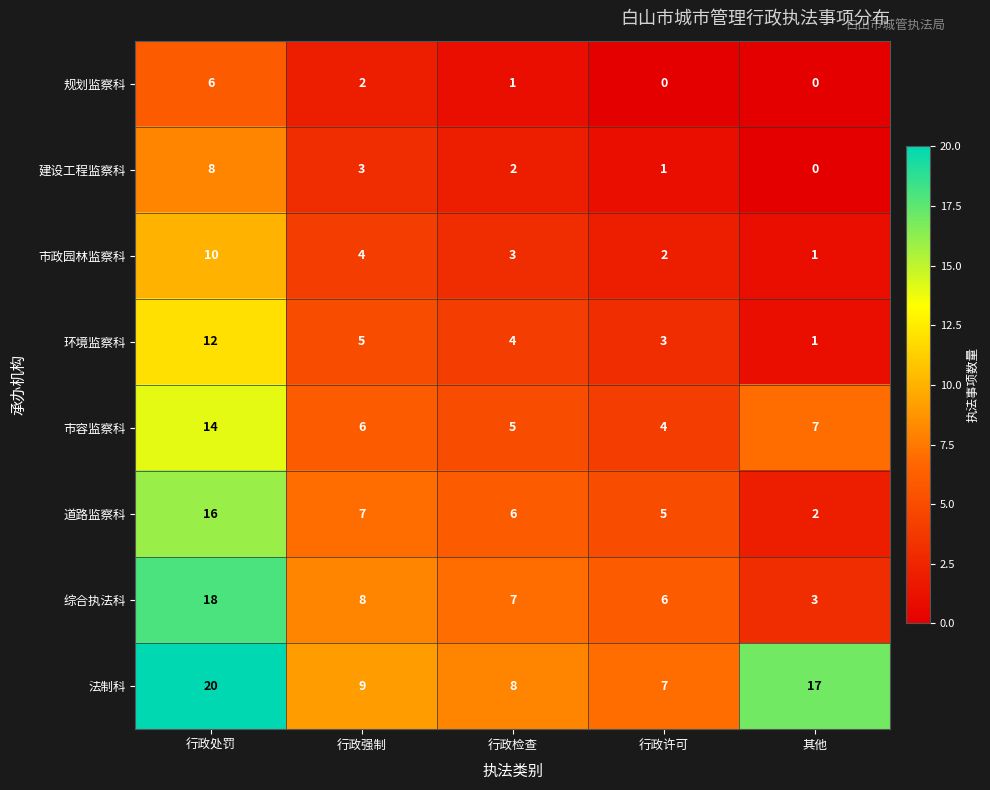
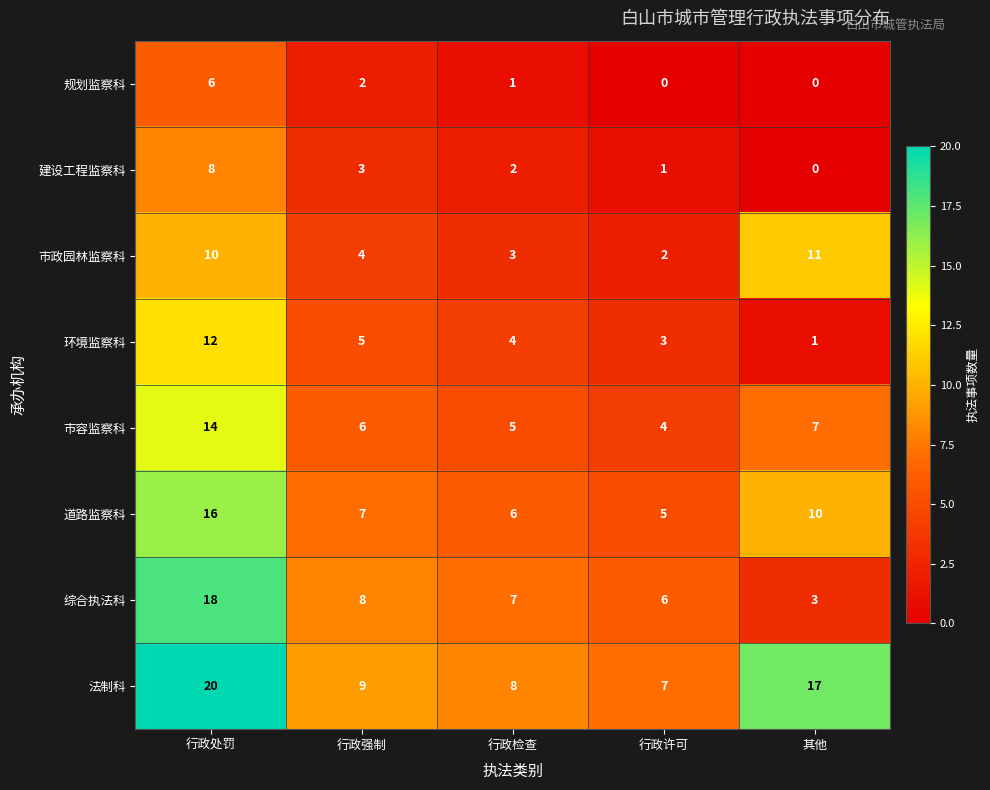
市政园林监察科, 其他: 1 -> 11
道路监察科, 其他: 2 -> 10
